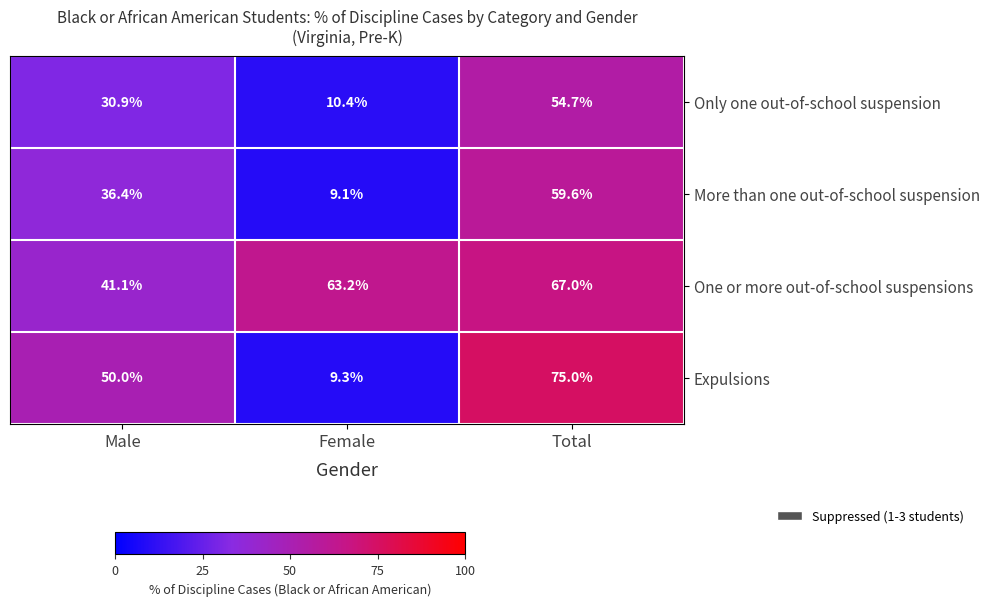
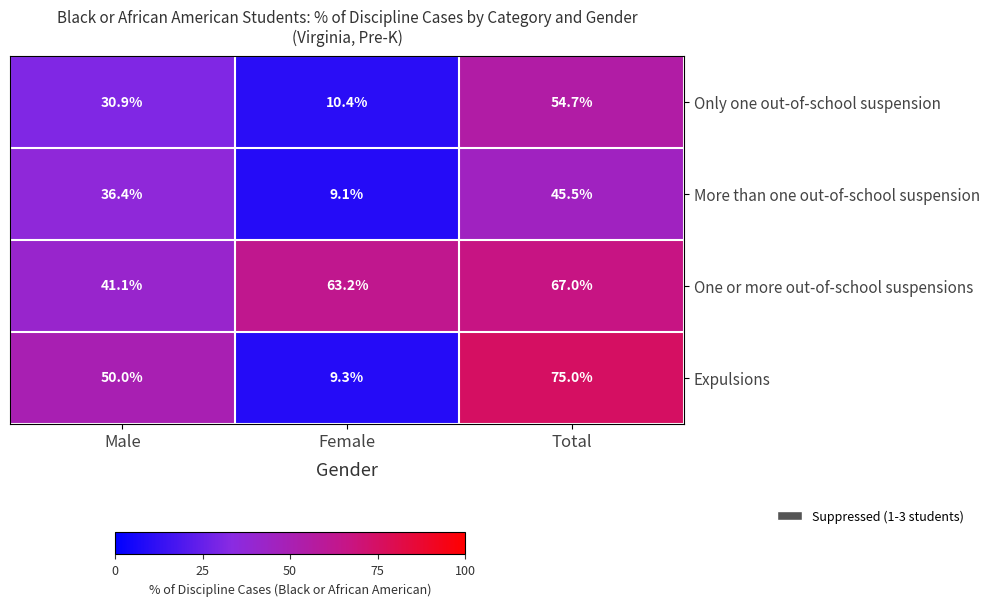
More than one out-of-school suspension, Total: 59.6% -> 45.5%
